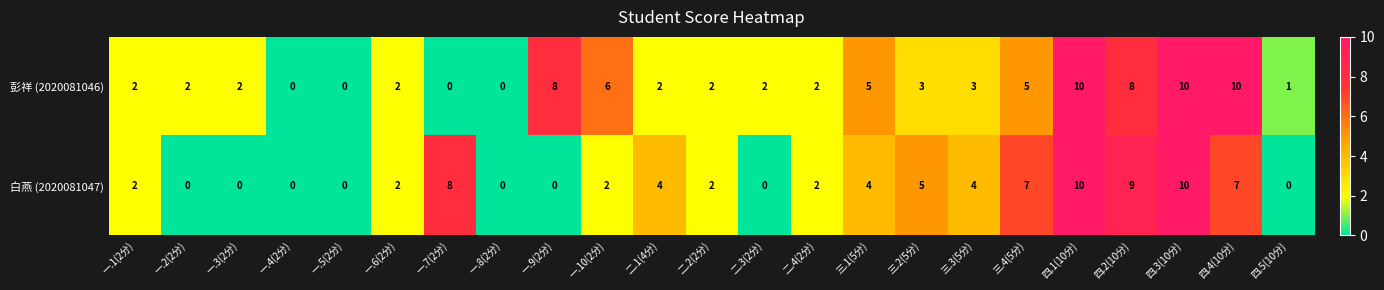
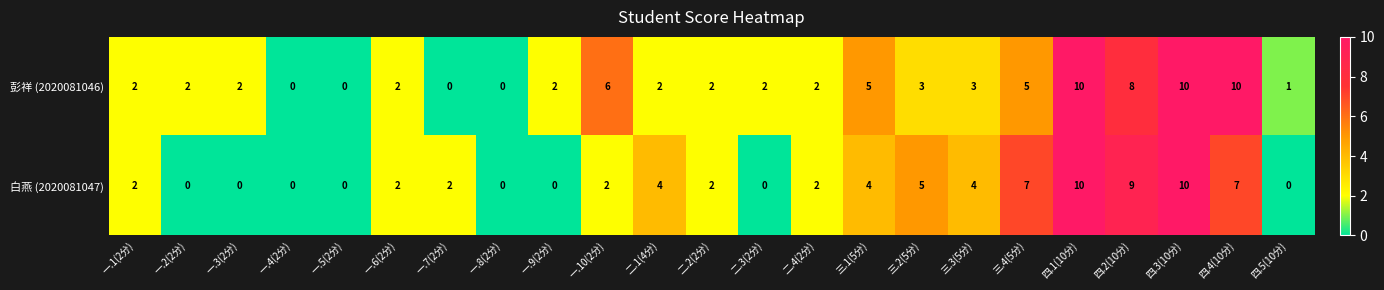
彭祥 (2020081046), 一.9(2分): 8 -> 2
白燕 (2020081047), 一.7(2分): 8 -> 2
